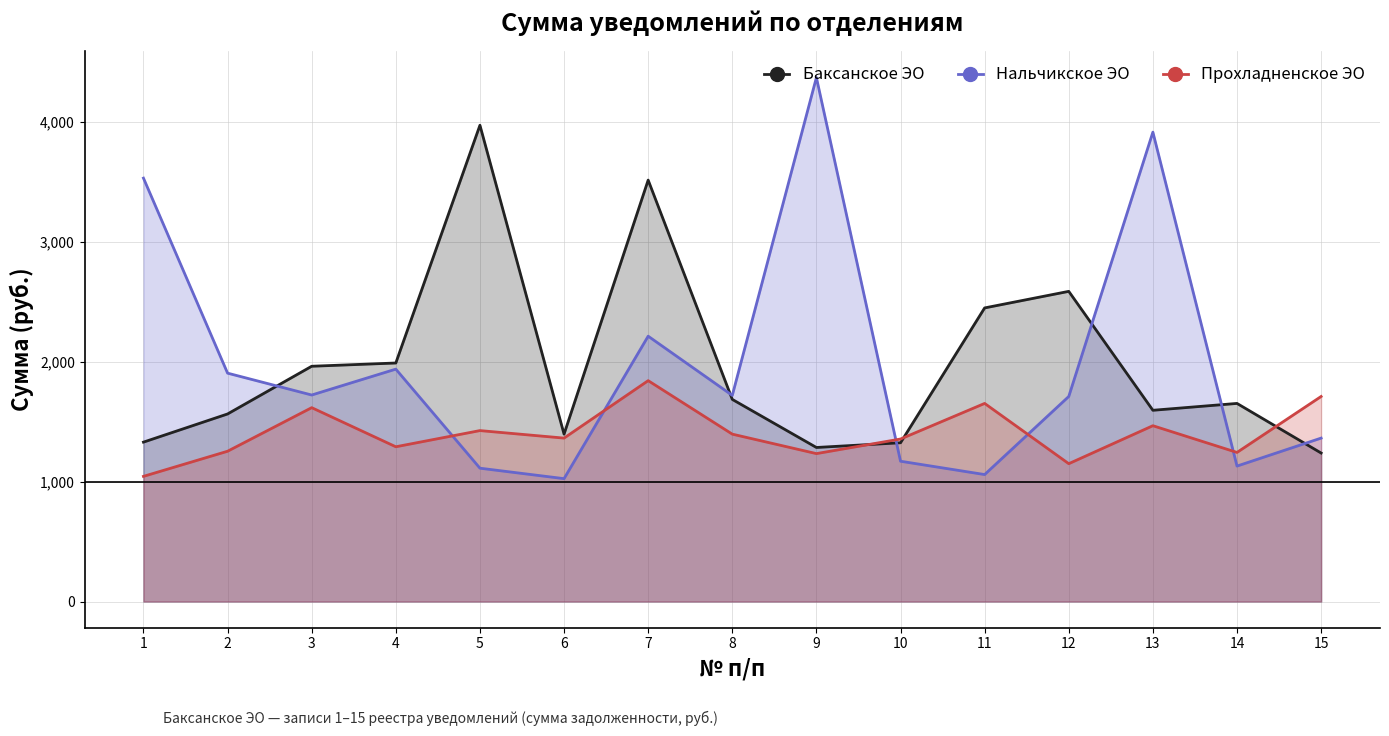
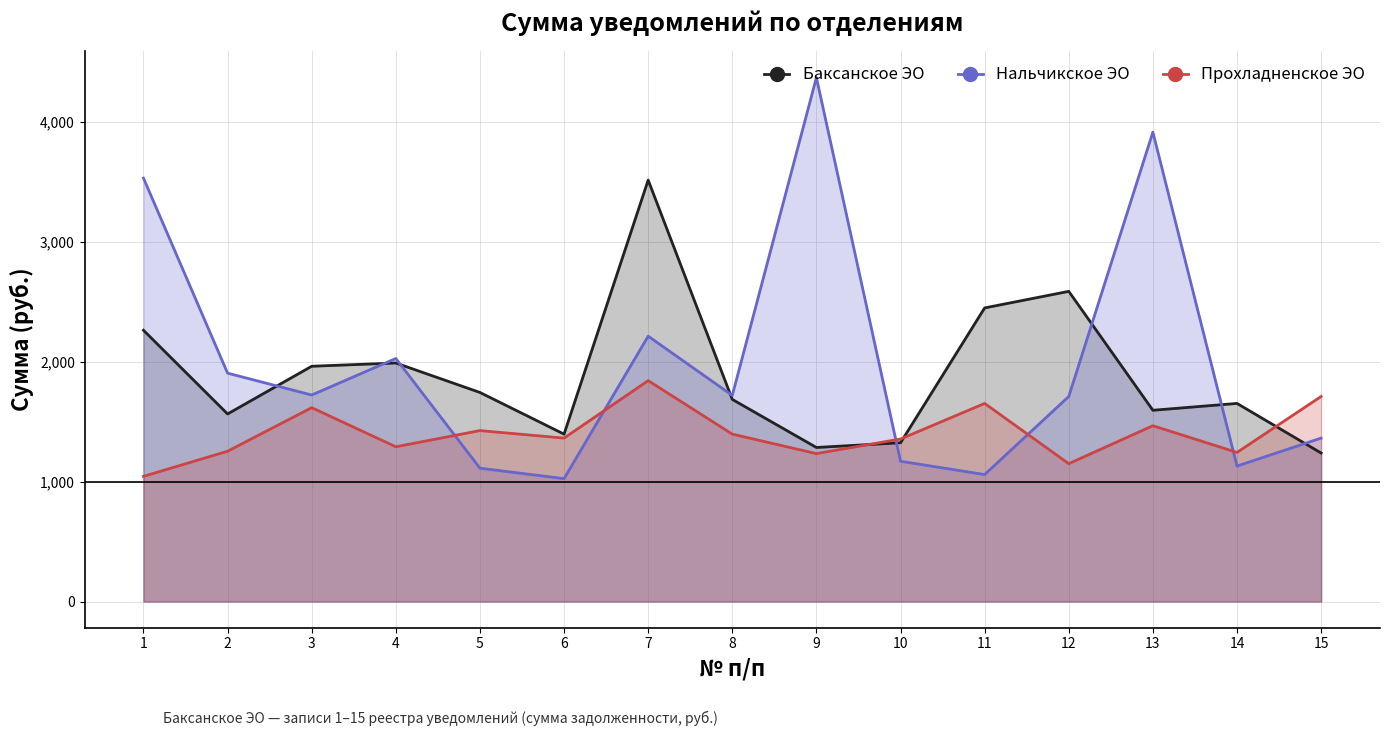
Баксанское ЭО, 1: 1,330 -> 2,260
Нальчикское ЭО, 4: 1,940 -> 2,030
Баксанское ЭО, 5: 3,970 -> 1,740
